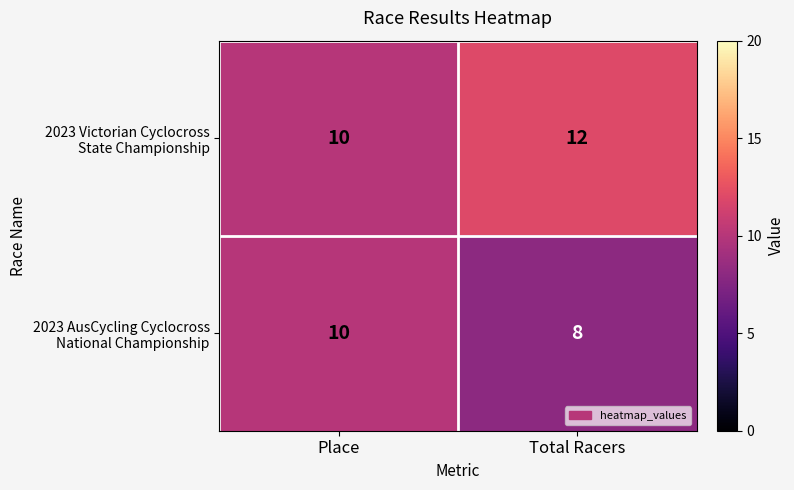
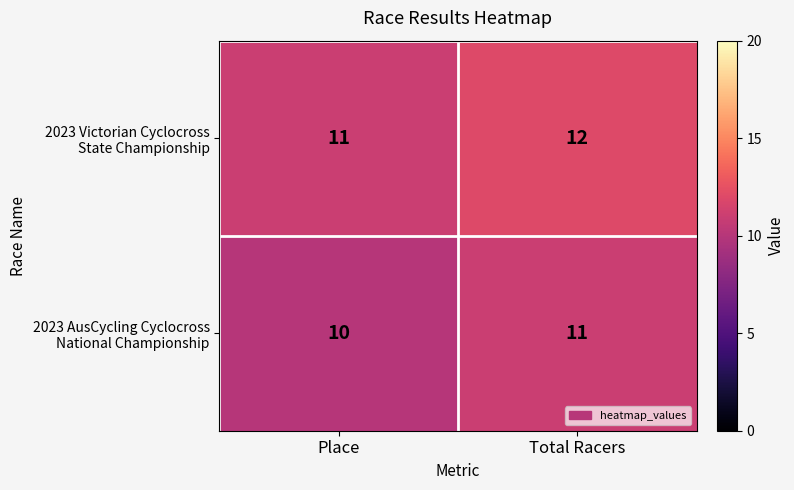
2023 Victorian Cyclocross State Championship, Place: 10 -> 11
2023 AusCycling Cyclocross National Championship, Total Racers: 8 -> 11
